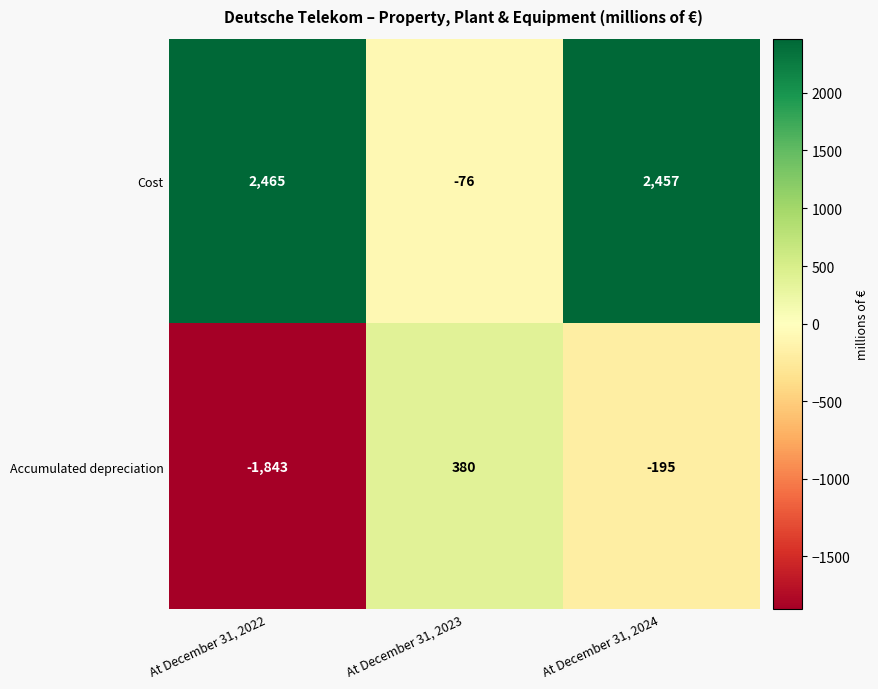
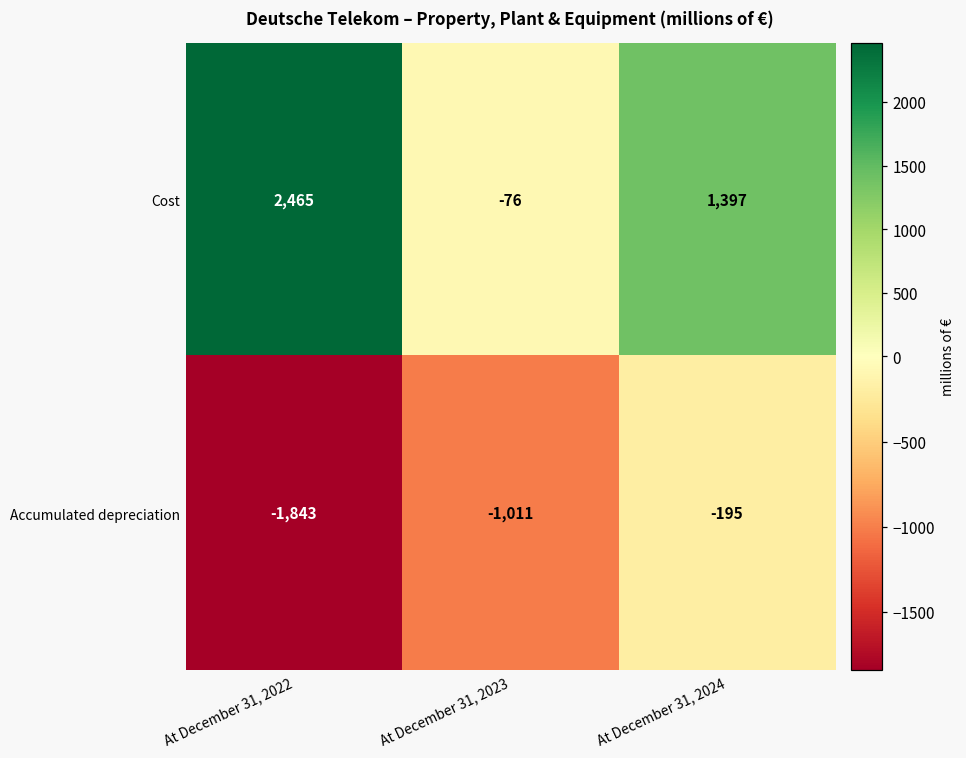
Cost, At December 31, 2024: 2,457 -> 1,397
Accumulated depreciation, At December 31, 2023: 380 -> -1,011
